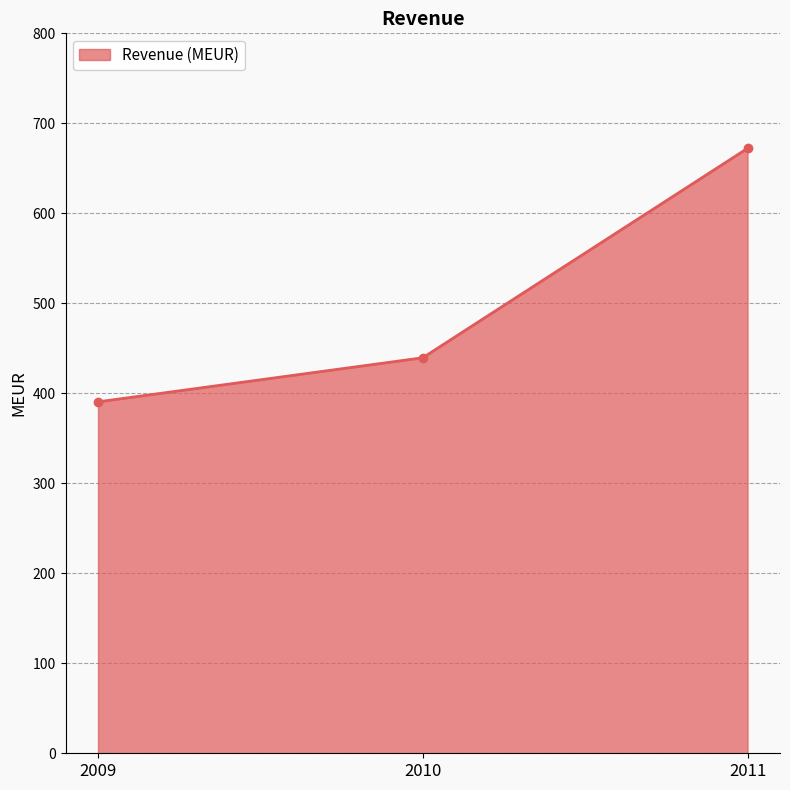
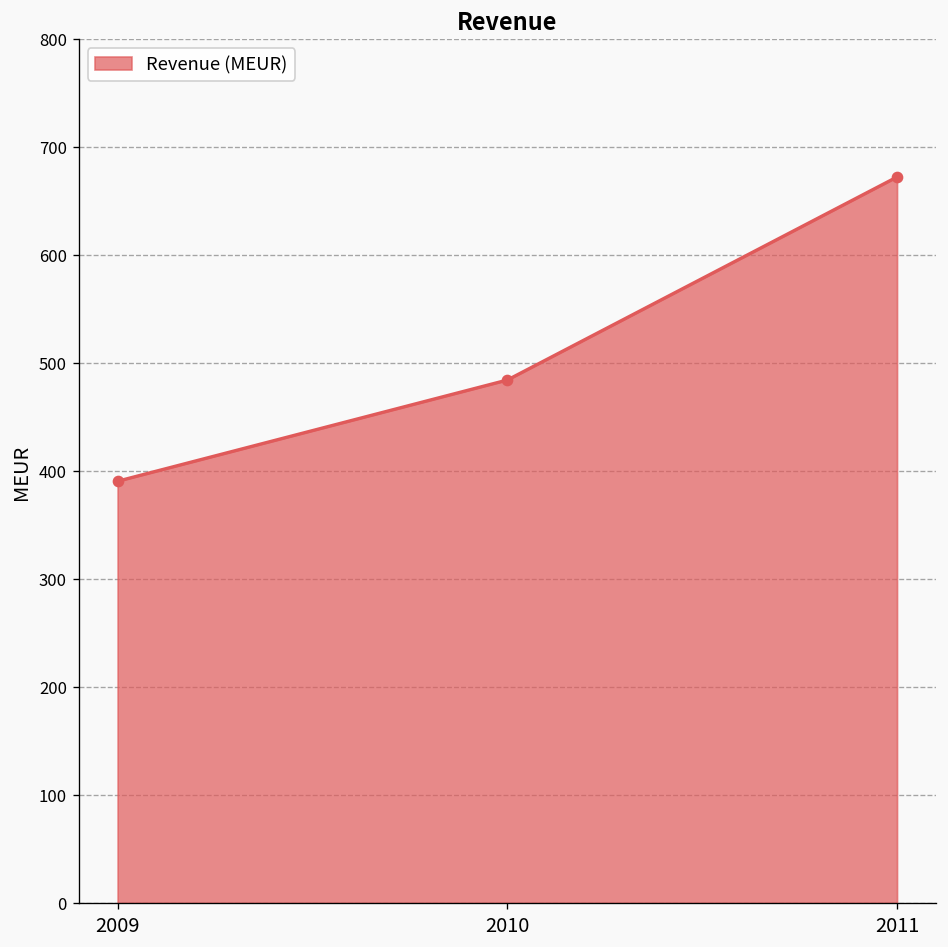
2010: 440 -> 480
